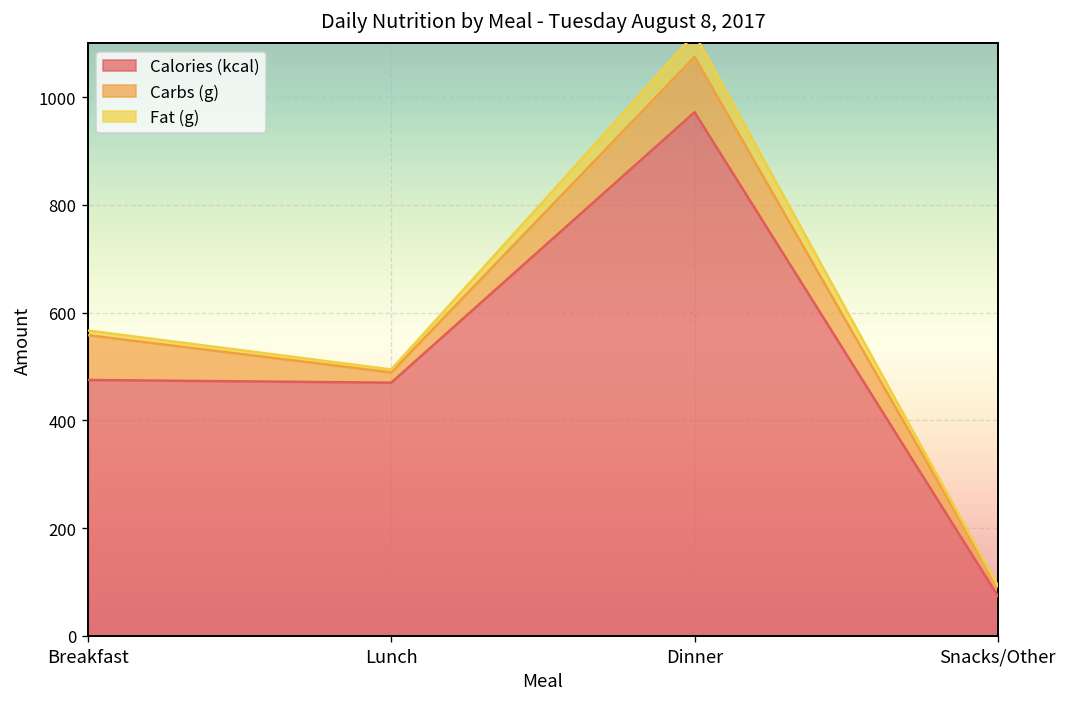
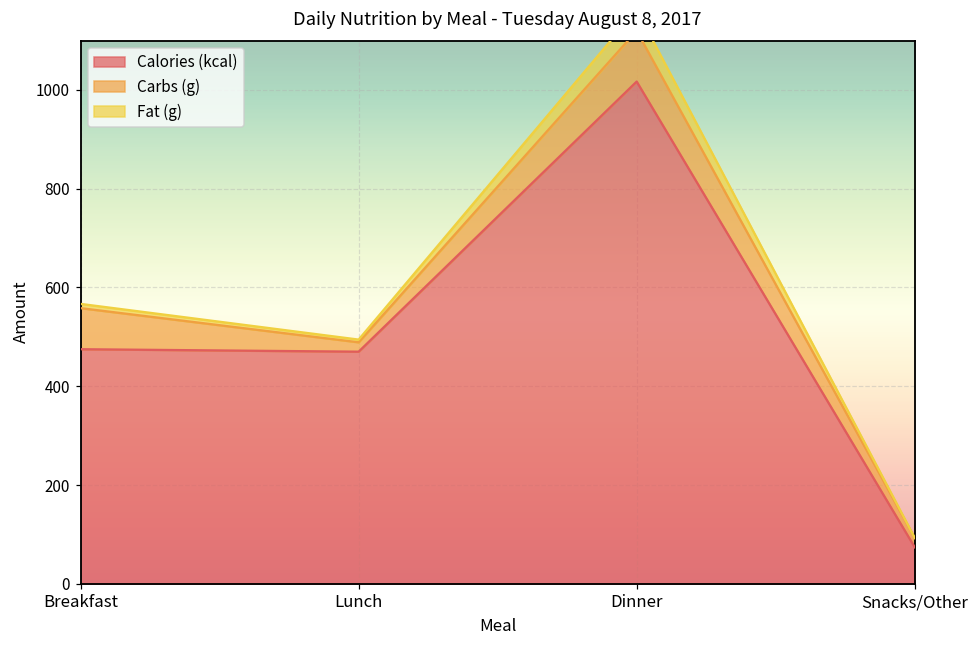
Calories (kcal), Dinner: 970 -> 1020
